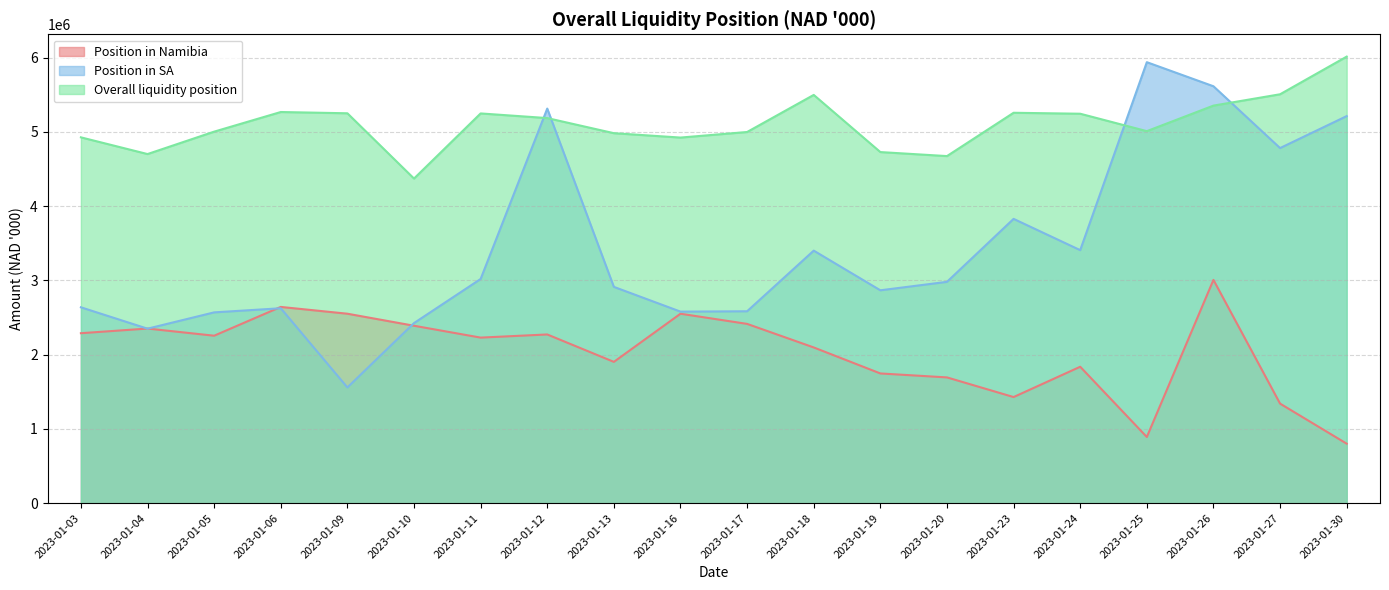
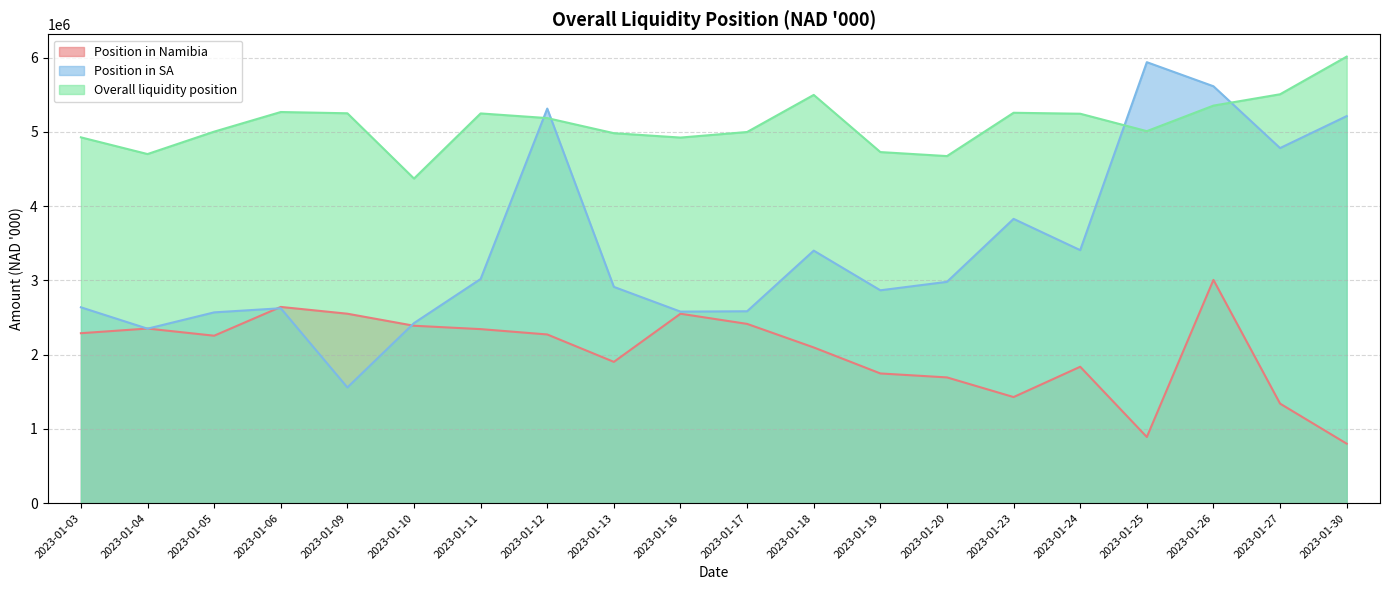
Position in Namibia, 2023-01-11: 2200000 -> 2300000
